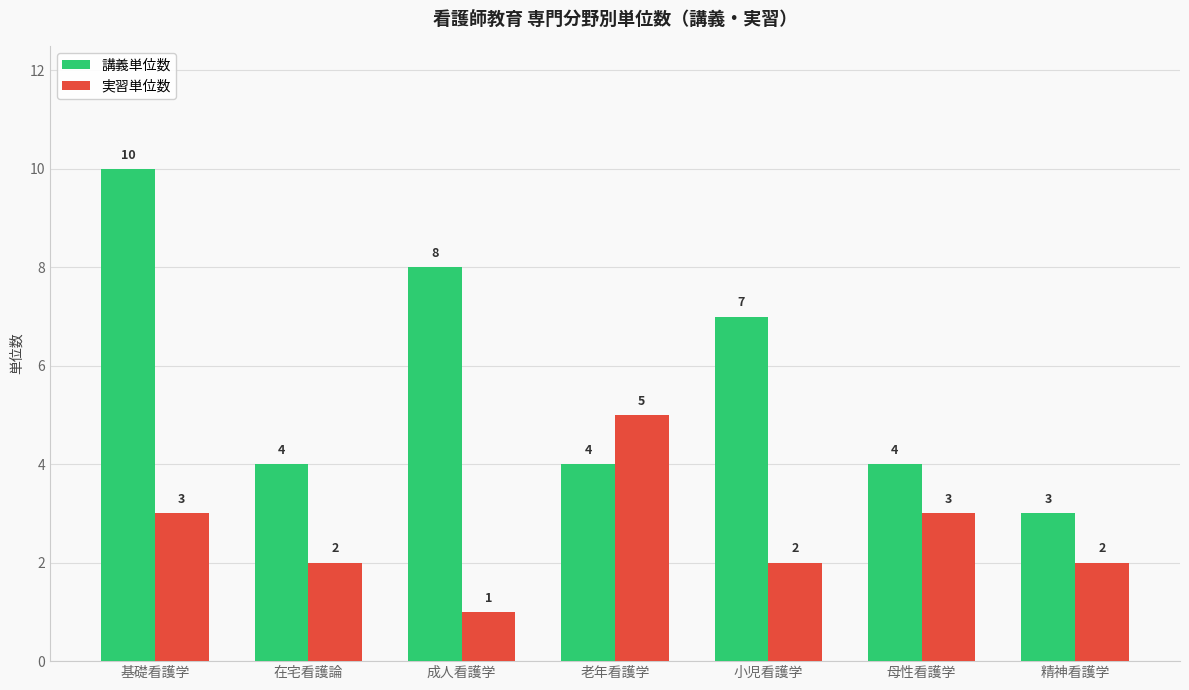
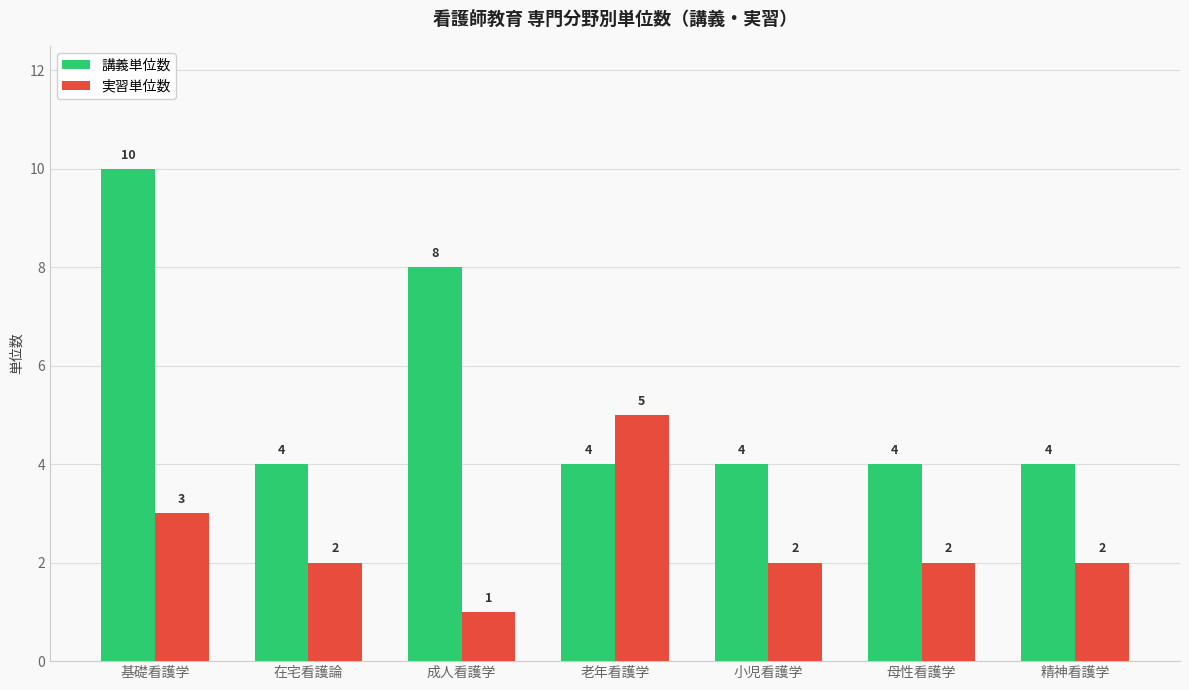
講義単位数, 小児看護学: 7 -> 4
実習単位数, 母性看護学: 3 -> 2
講義単位数, 精神看護学: 3 -> 4
